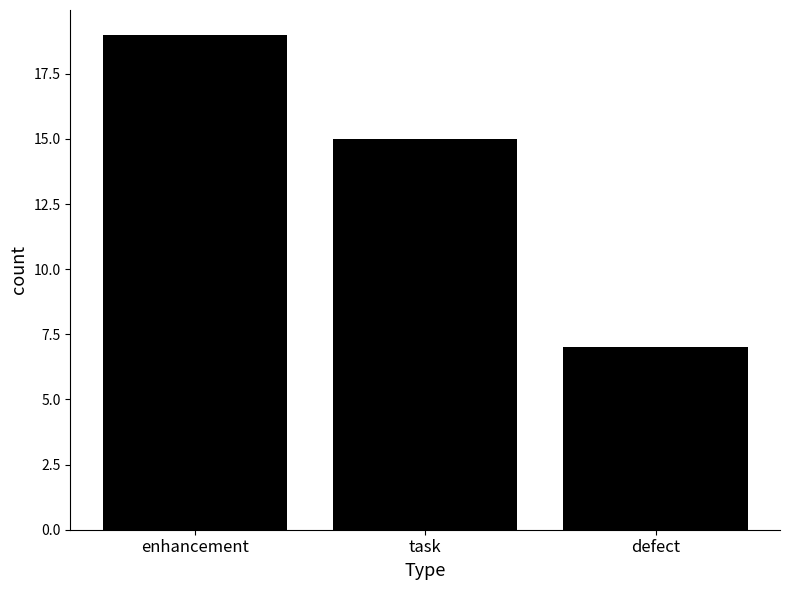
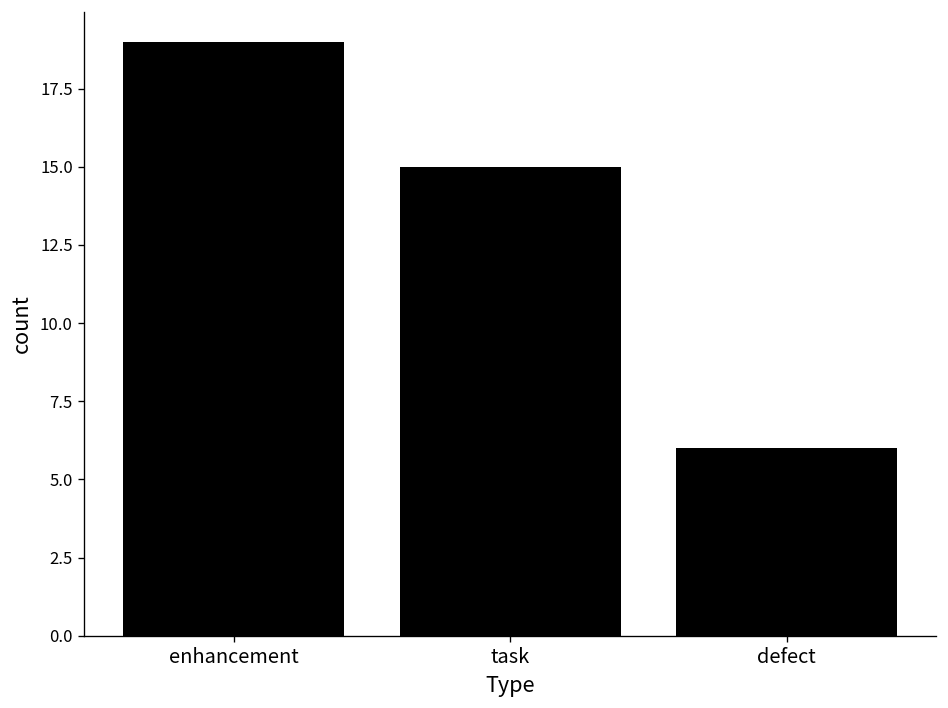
defect: 7 -> 6
